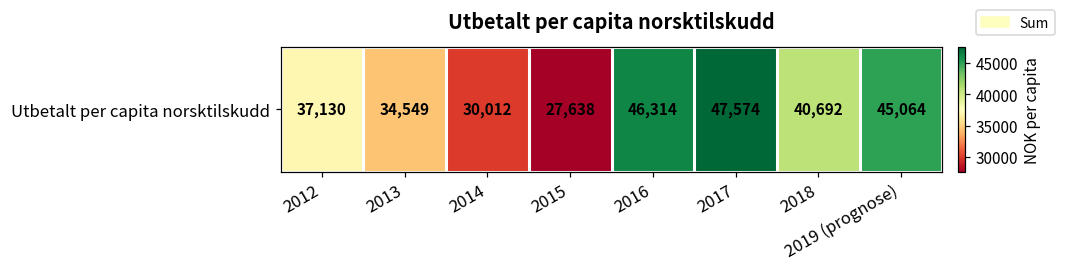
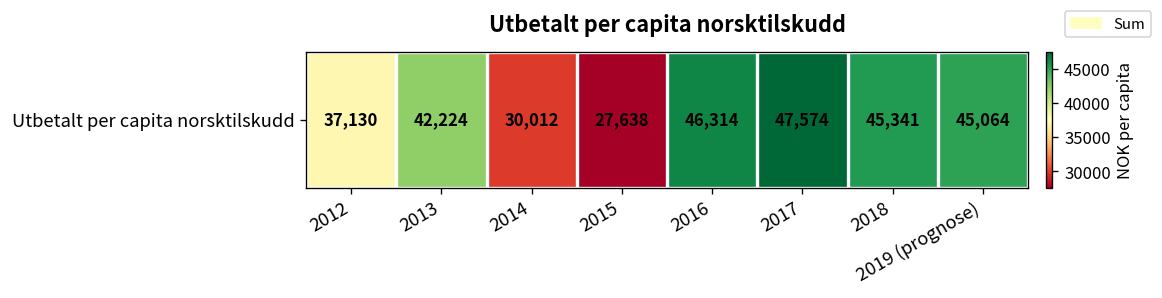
Utbetalt per capita norsktilskudd, 2013: 34,549 -> 42,224
Utbetalt per capita norsktilskudd, 2018: 40,692 -> 45,341
